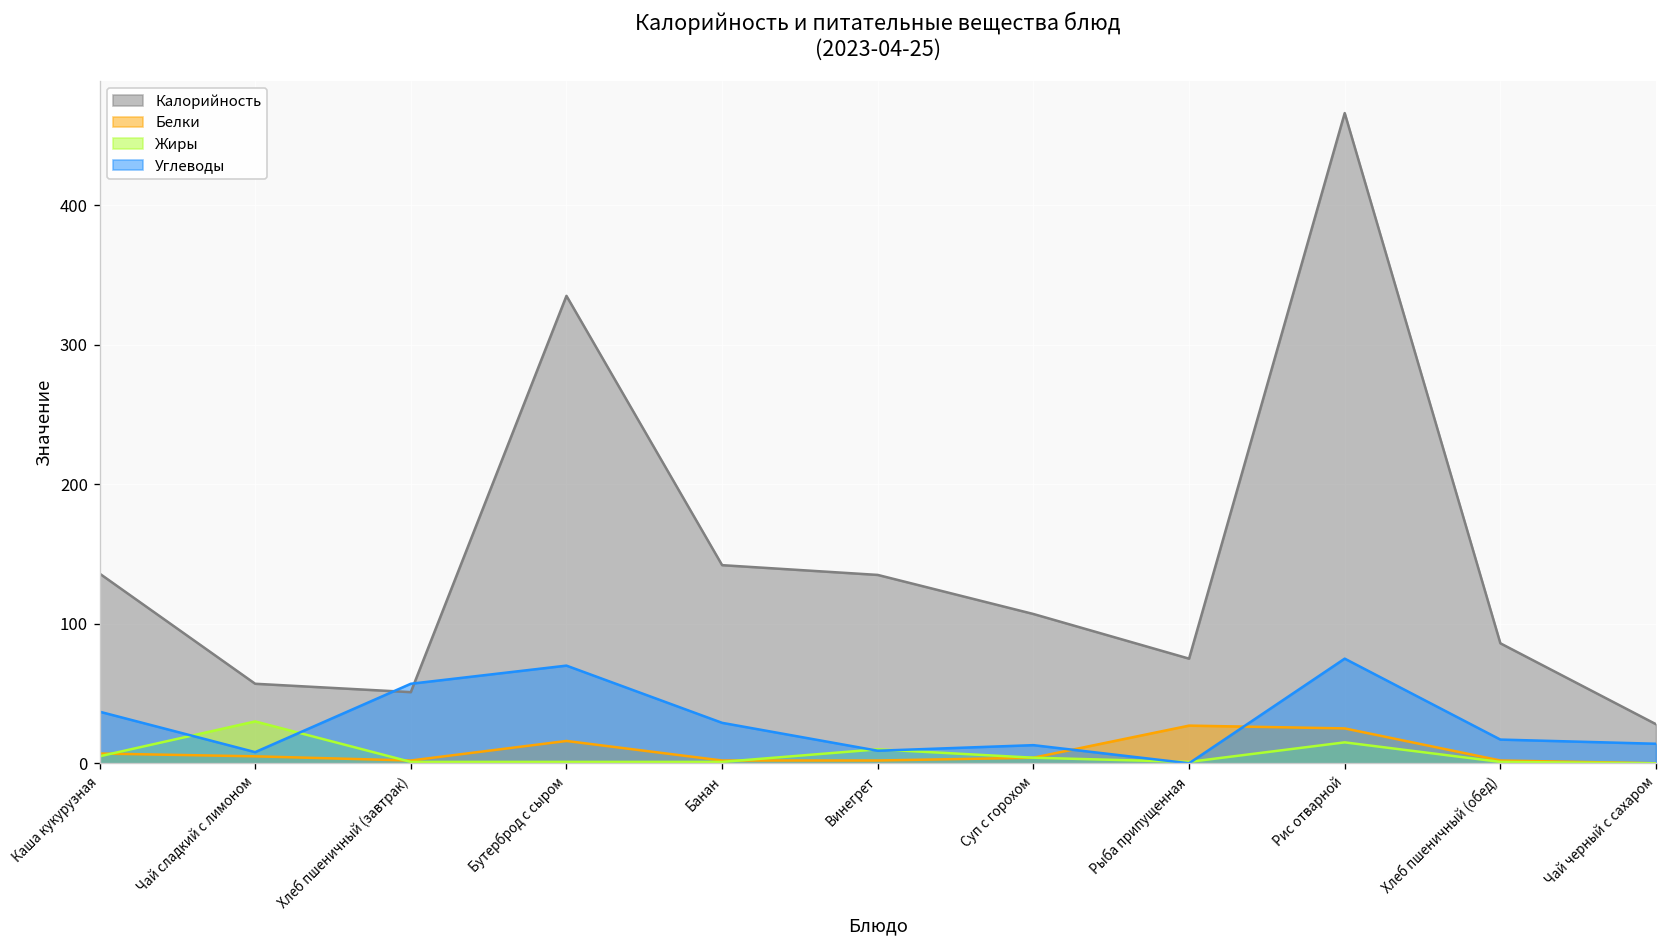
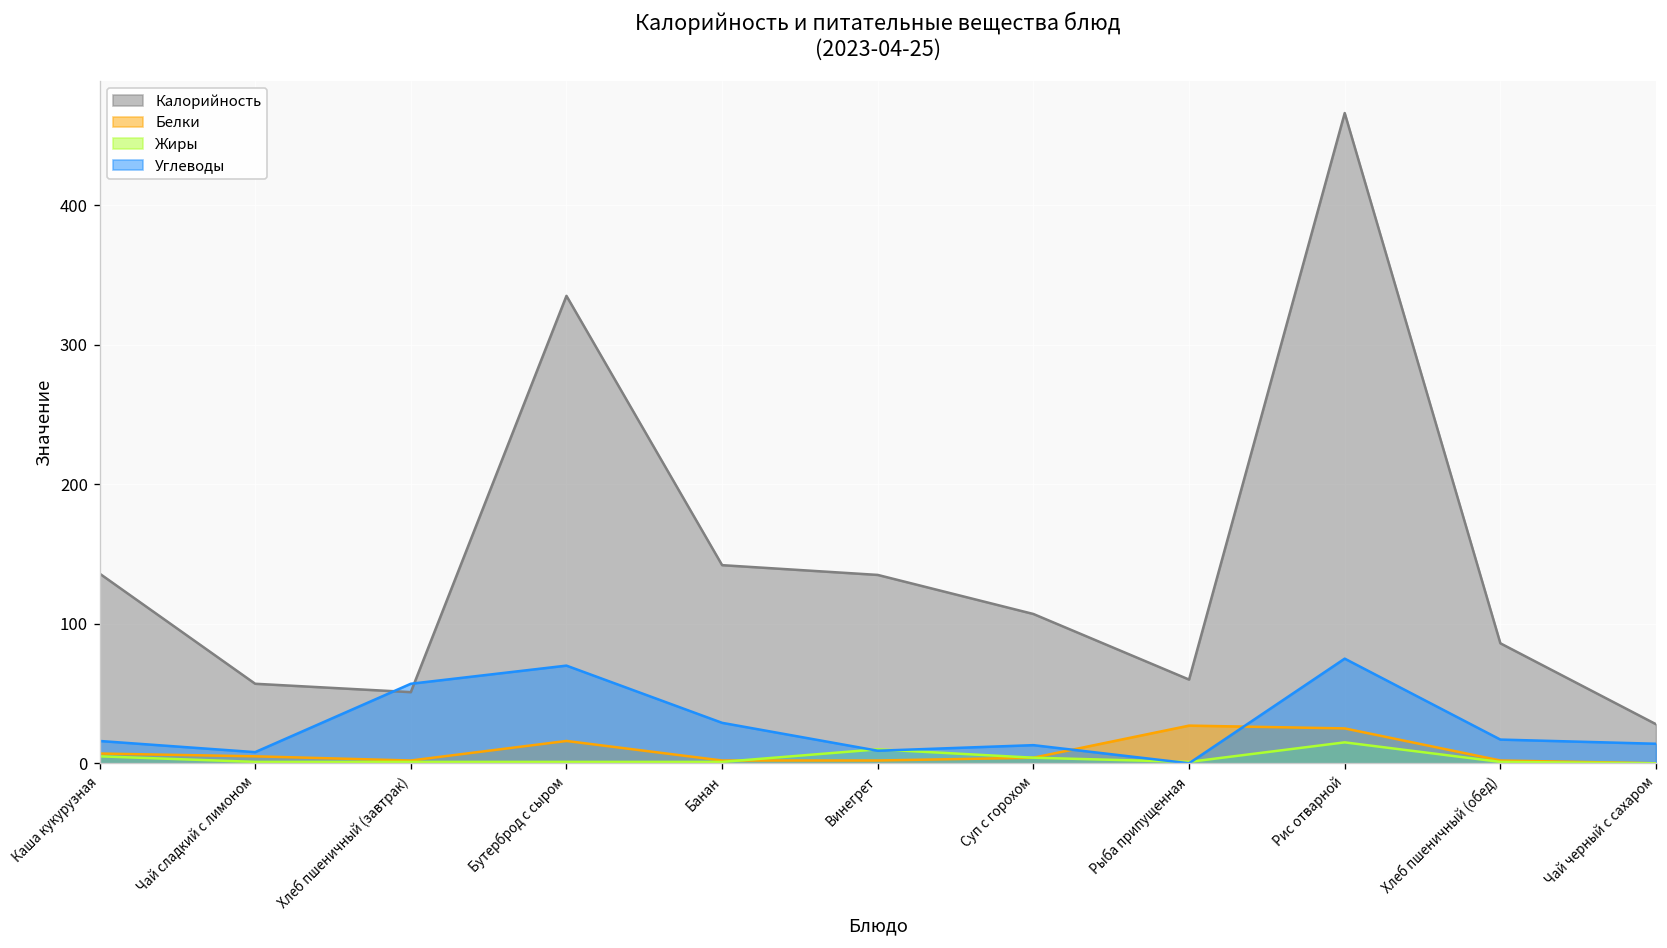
Углеводы, Каша кукурузная: 37 -> 16
Жиры, Чай сладкий с лимоном: 30 -> 1
Калорийность, Рыба припущенная: 75 -> 60
